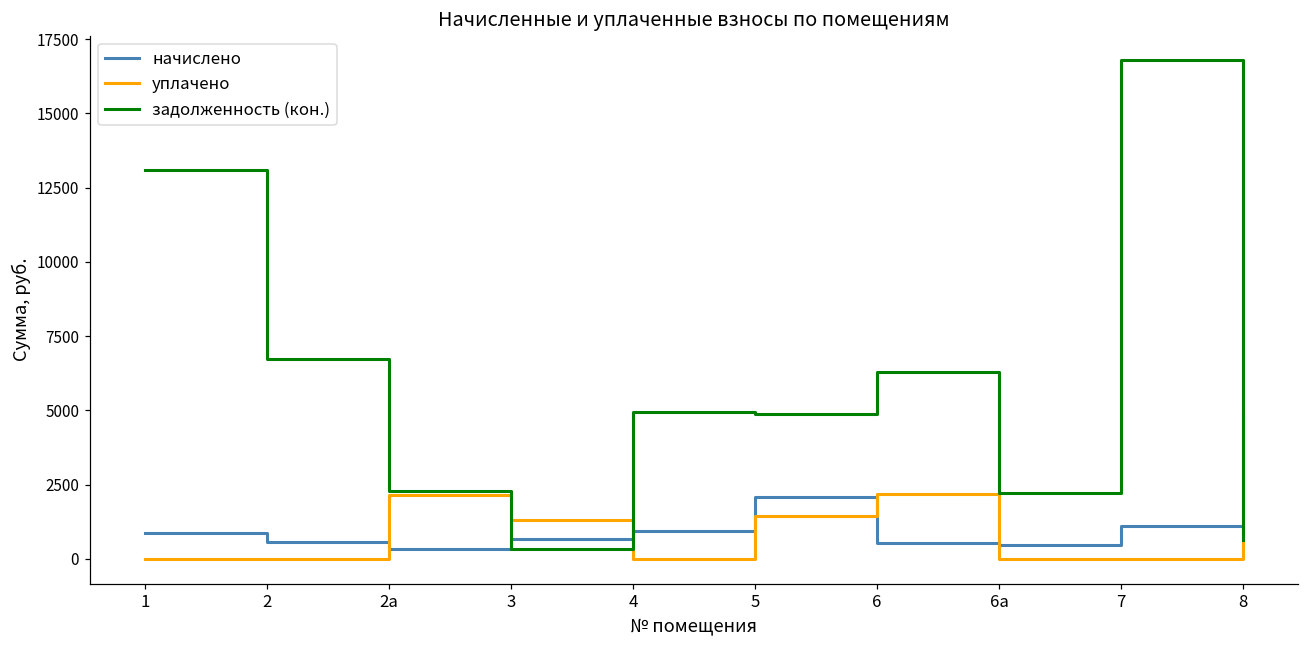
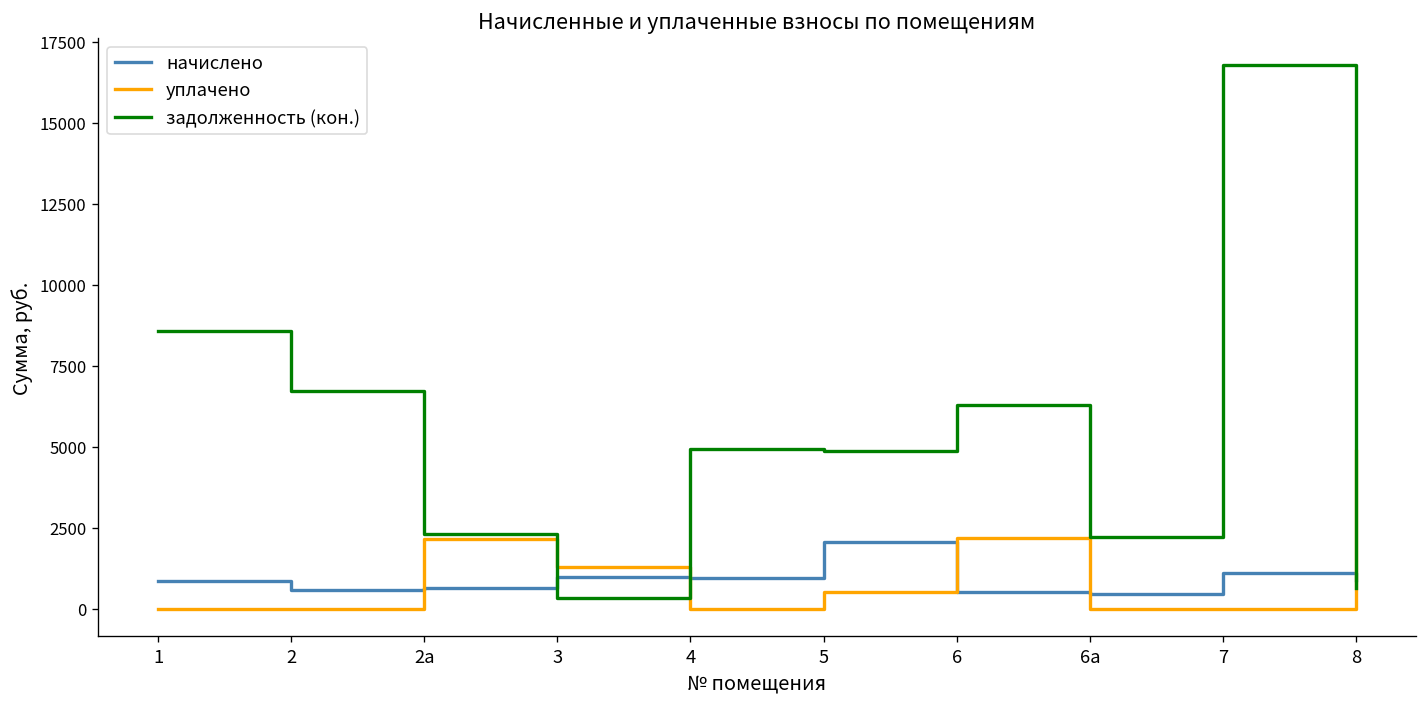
задолженность (кон.), 1: 13100 -> 8600
начислено, 2а: 300 -> 600
начислено, 3: 700 -> 1000
уплачено, 5: 1400 -> 500
